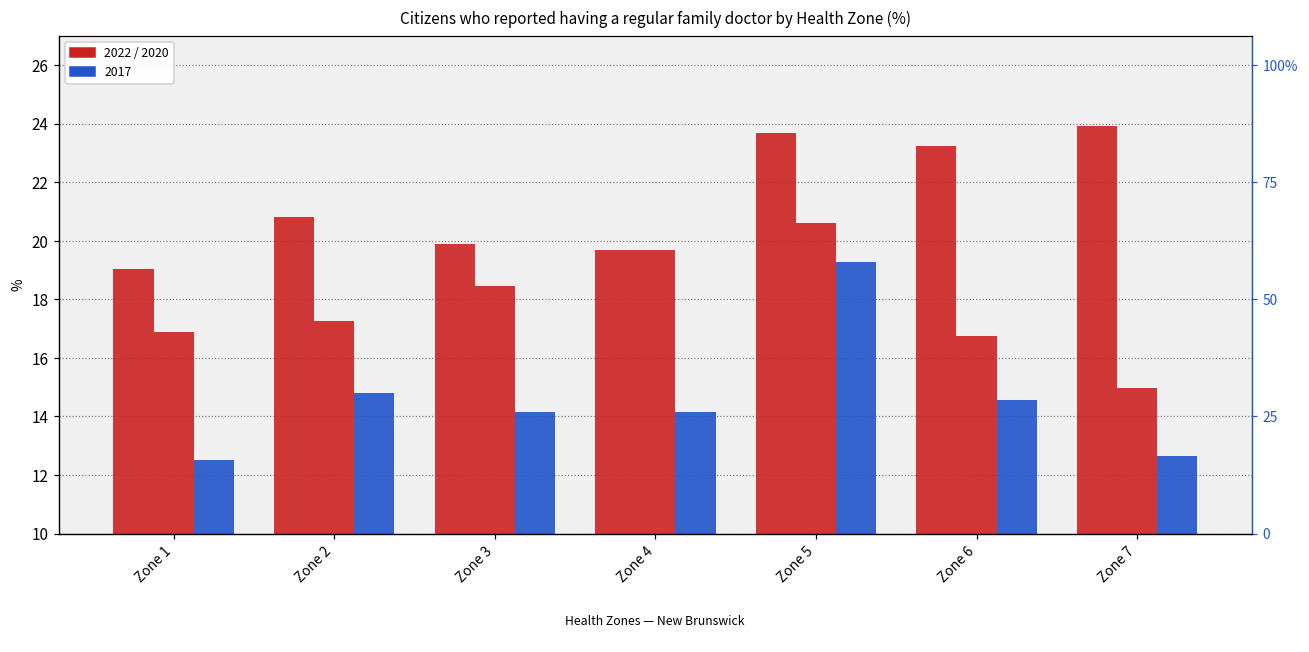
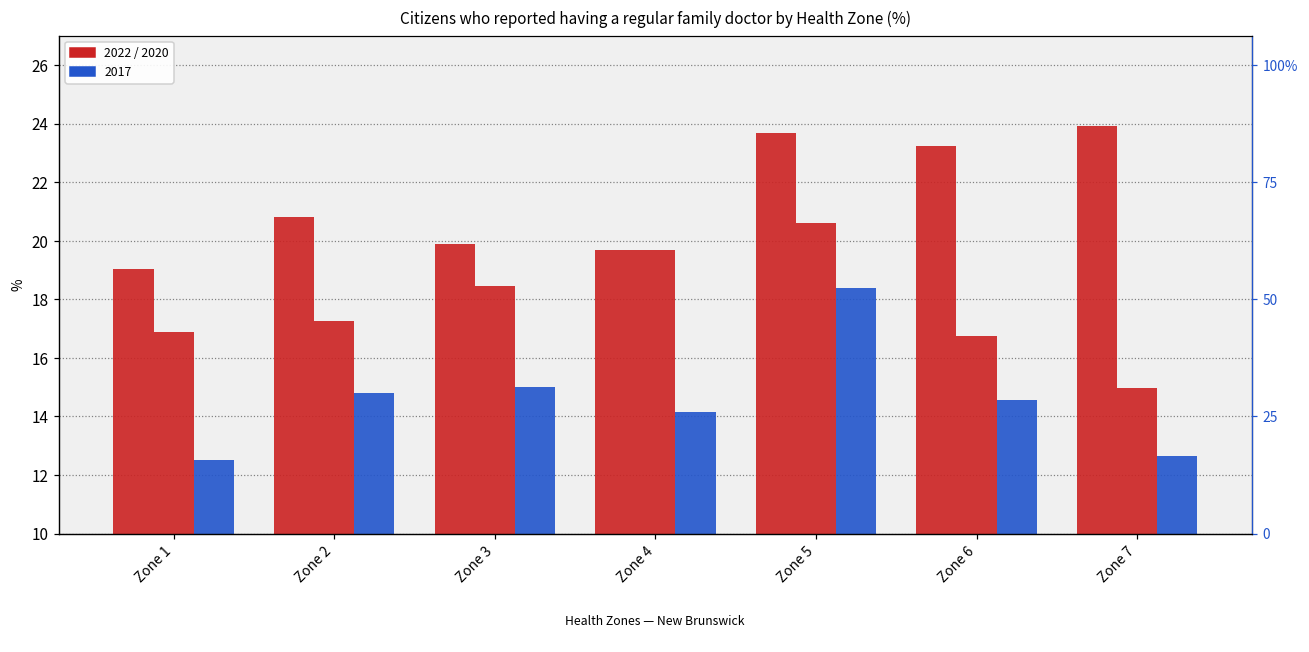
2017, Zone 3: 14.2 -> 15.0
2017, Zone 5: 19.3 -> 18.4
